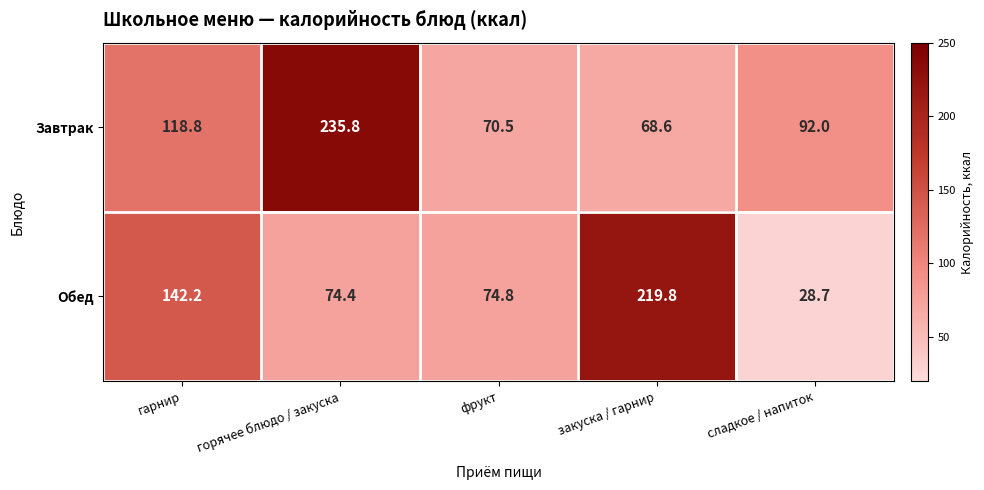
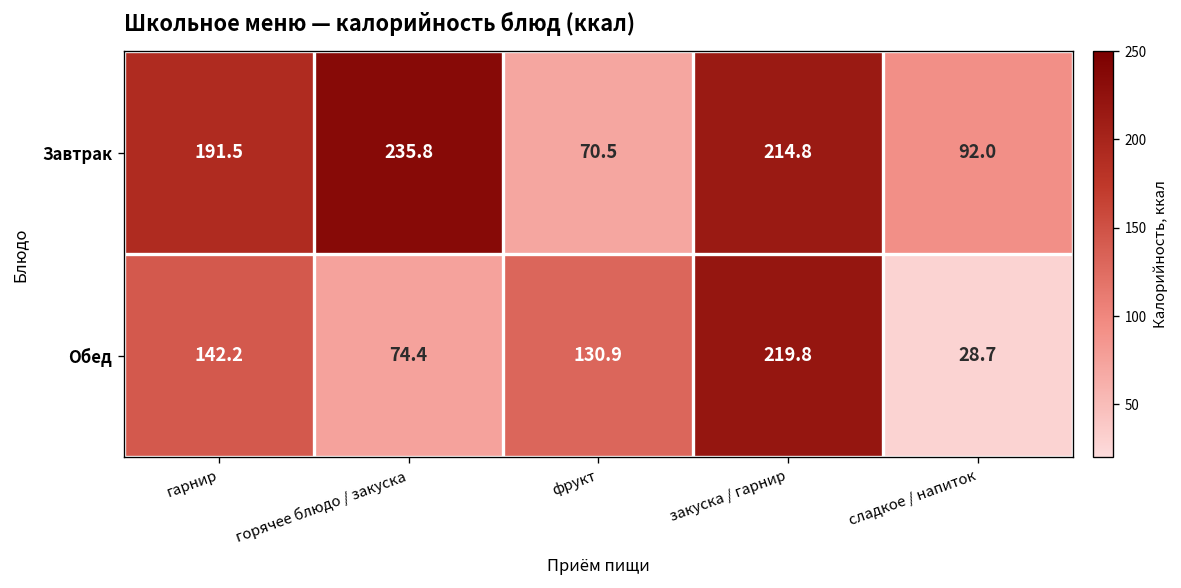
Завтрак, гарнир: 118.8 -> 191.5
Завтрак, закуска / гарнир: 68.6 -> 214.8
Обед, фрукт: 74.8 -> 130.9
